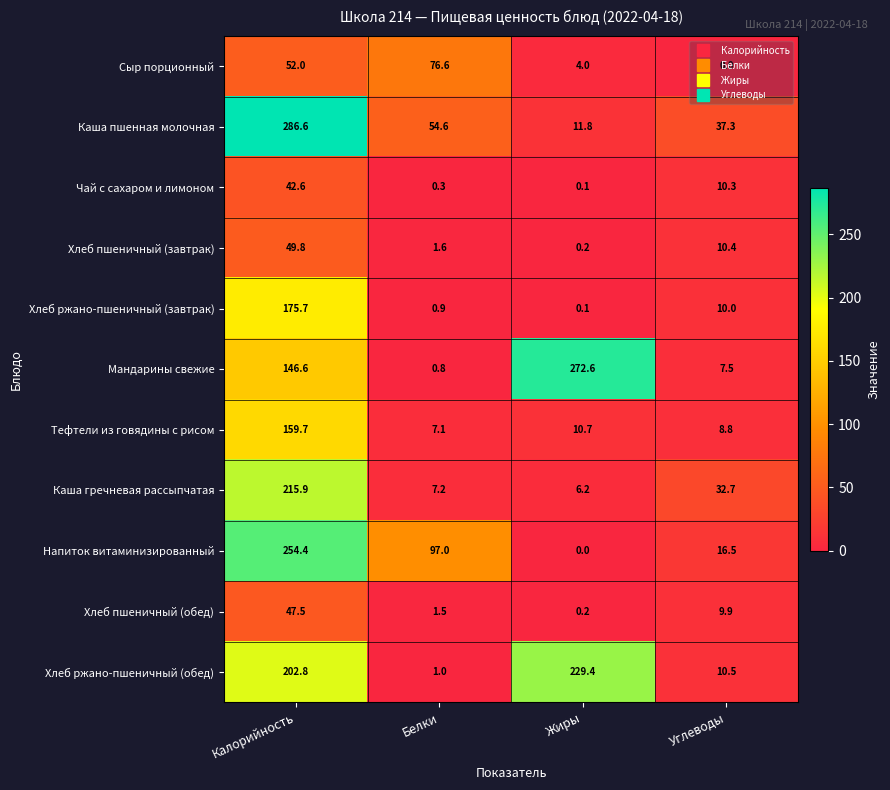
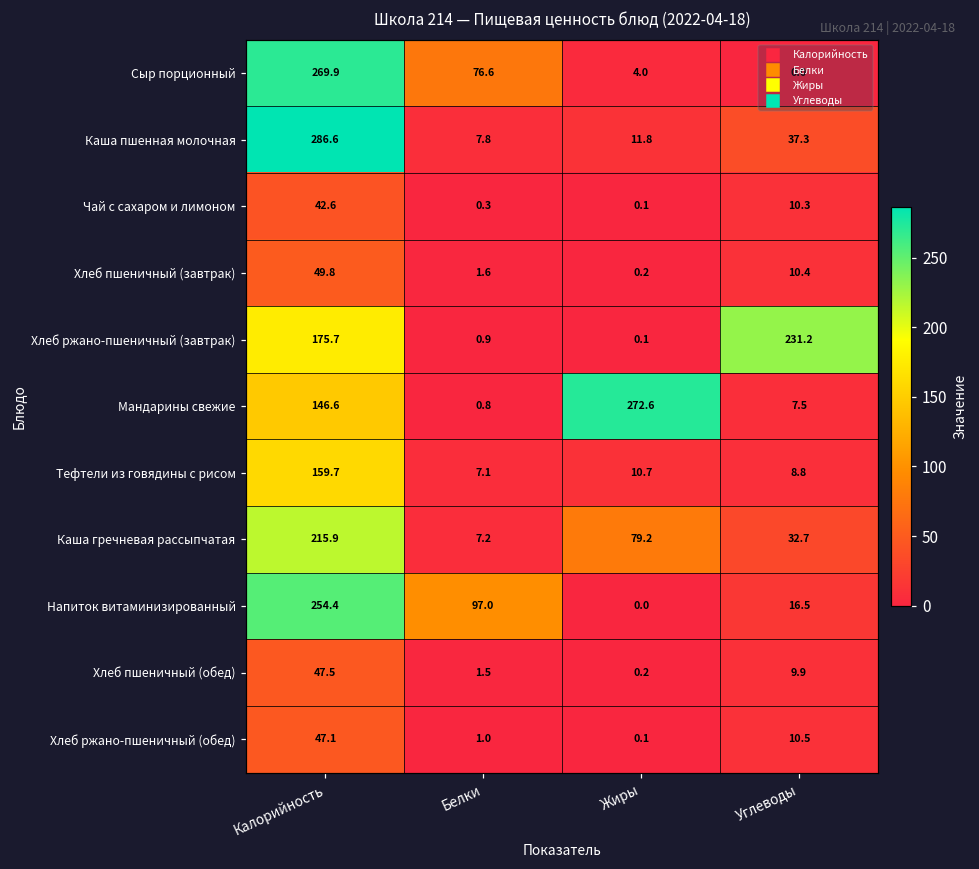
Сыр порционный, Калорийность: 52.0 -> 269.9
Каша пшенная молочная, Белки: 54.6 -> 7.8
Хлеб ржано-пшеничный (завтрак), Углеводы: 10.0 -> 231.2
Каша гречневая рассыпчатая, Жиры: 6.2 -> 79.2
Хлеб ржано-пшеничный (обед), Калорийность: 202.8 -> 47.1
Хлеб ржано-пшеничный (обед), Жиры: 229.4 -> 0.1
